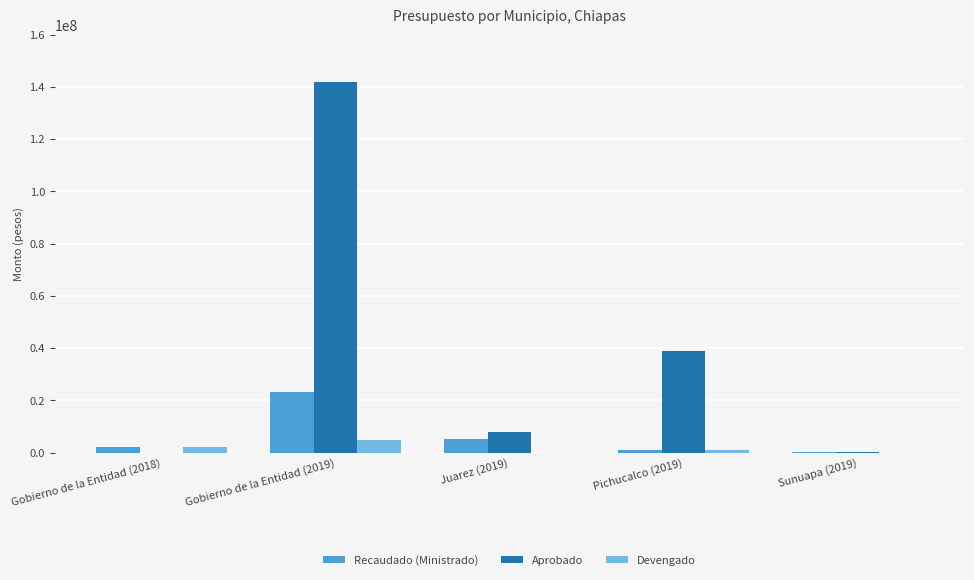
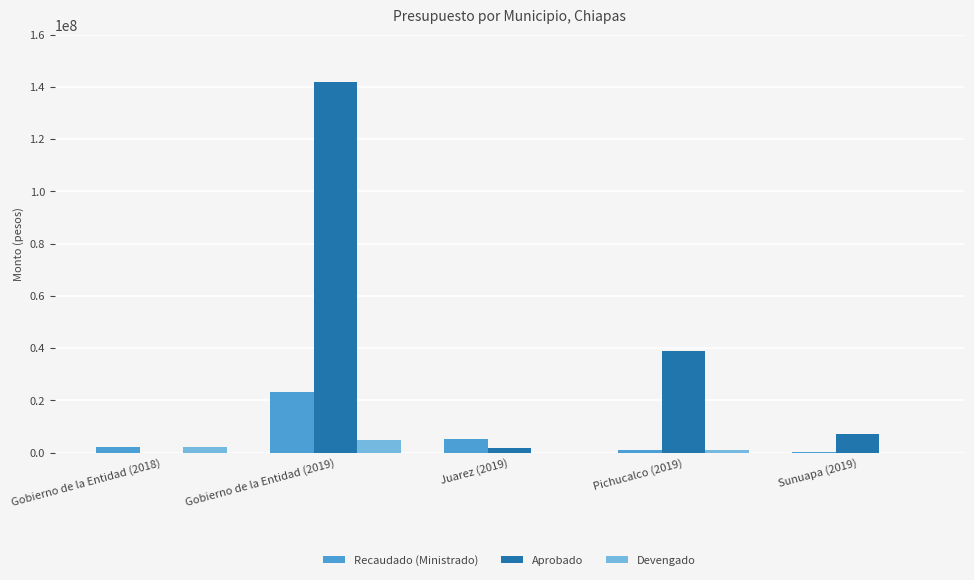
Aprobado, Juarez (2019): 8000000 -> 2000000
Aprobado, Sunuapa (2019): 0 -> 7000000
